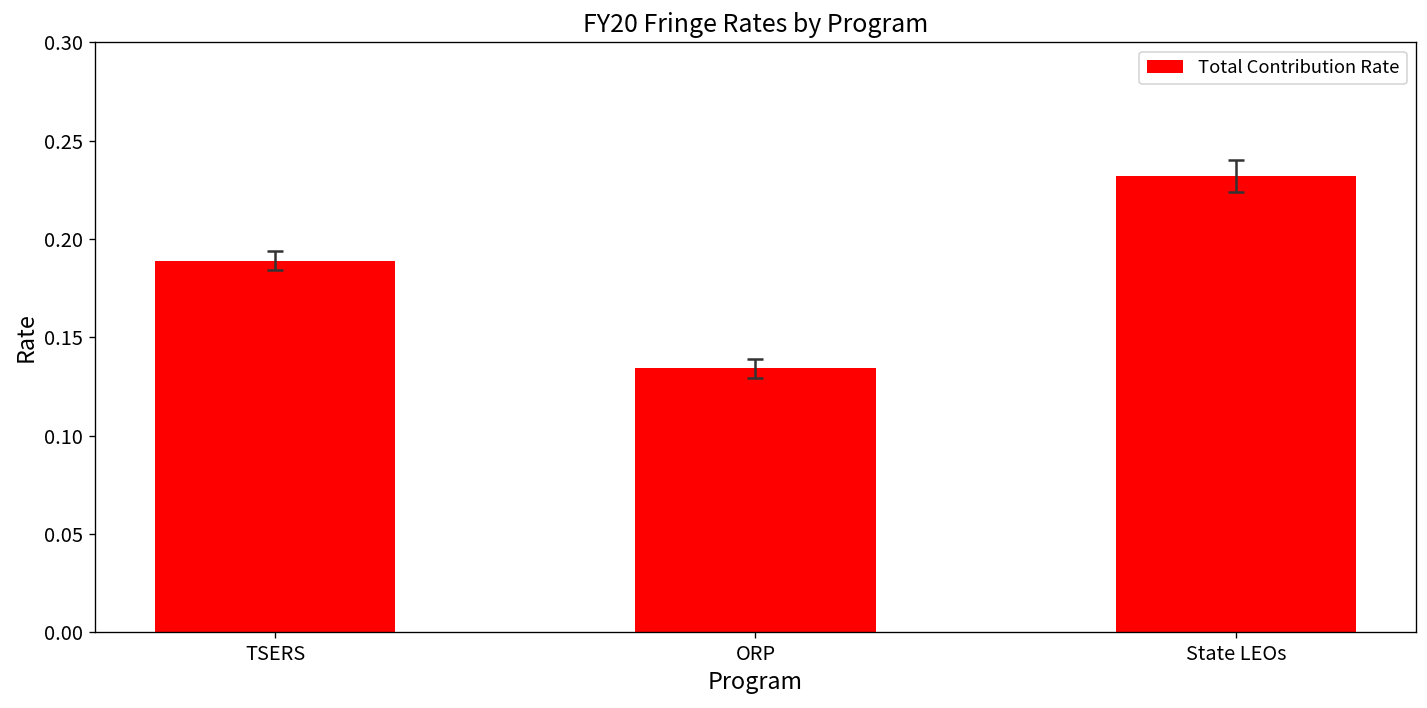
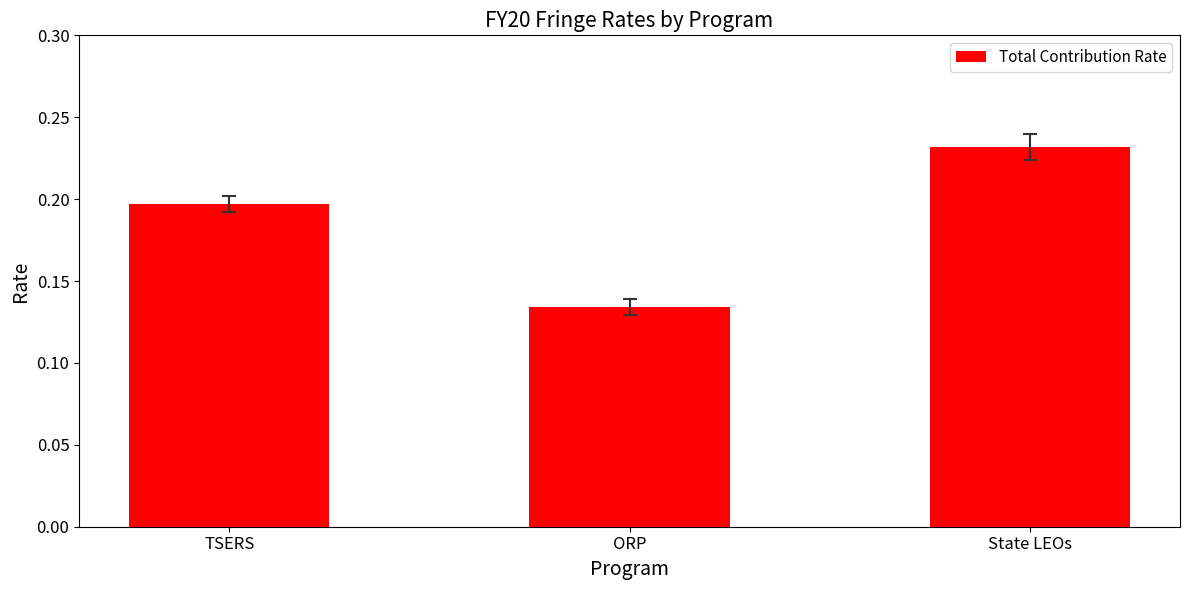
Total Contribution Rate, TSERS: 0.189 -> 0.197
